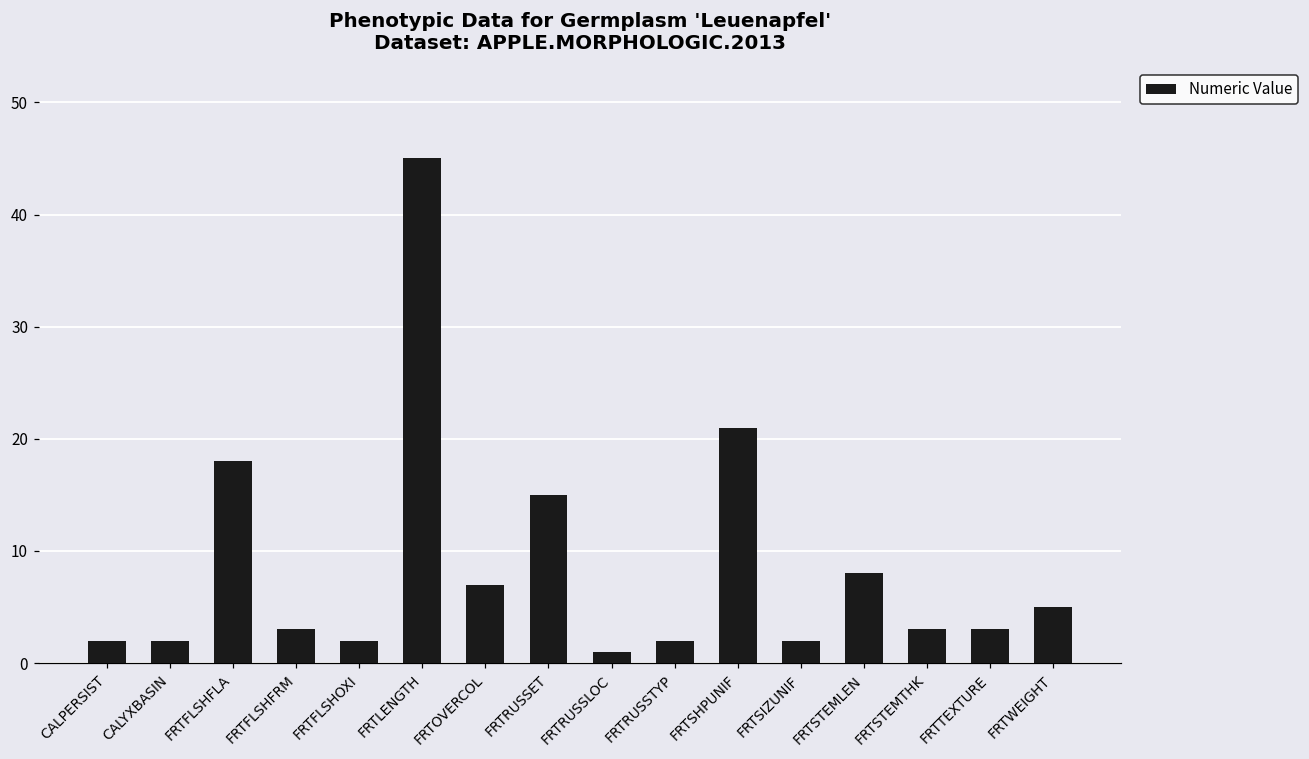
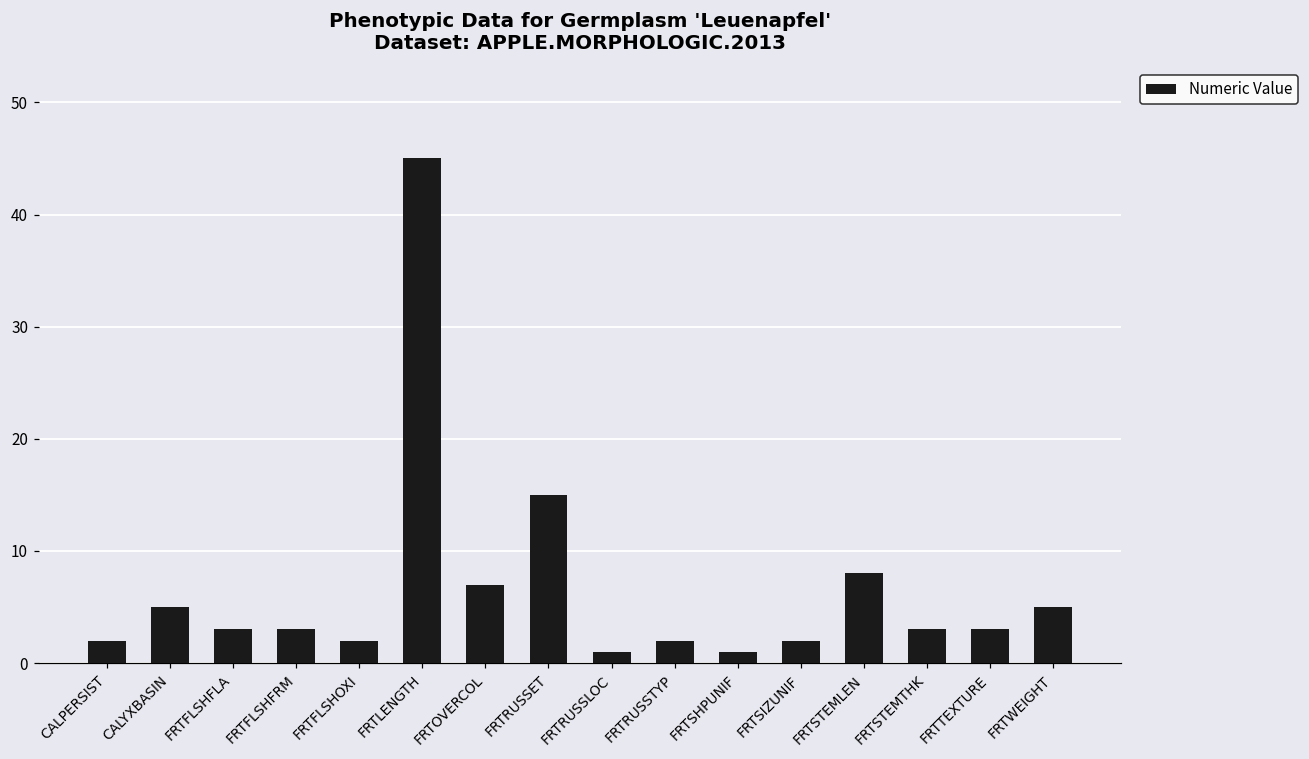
CALYXBASIN: 2 -> 5
FRTFLSHFLA: 18 -> 3
FRTSHPUNIF: 21 -> 1
